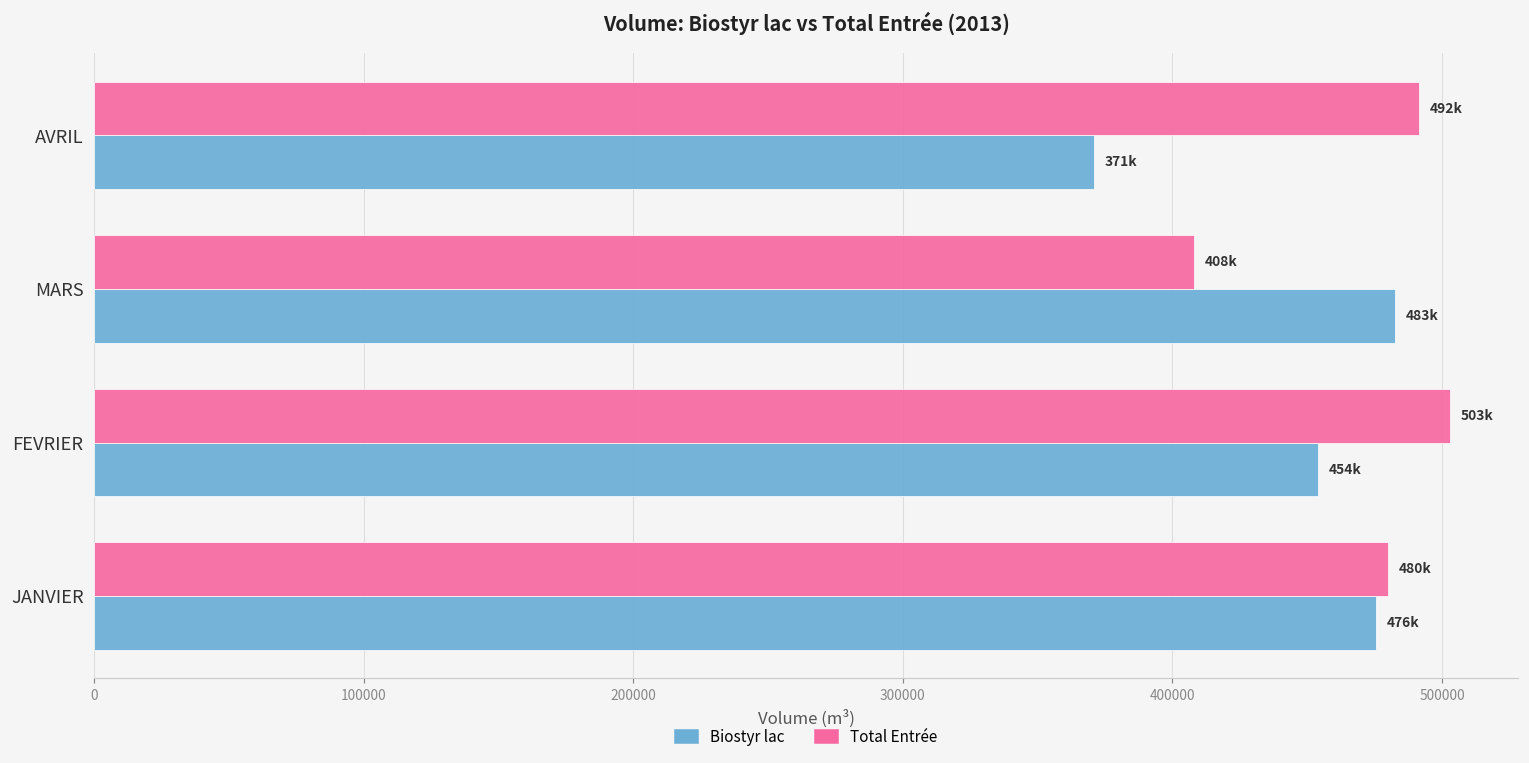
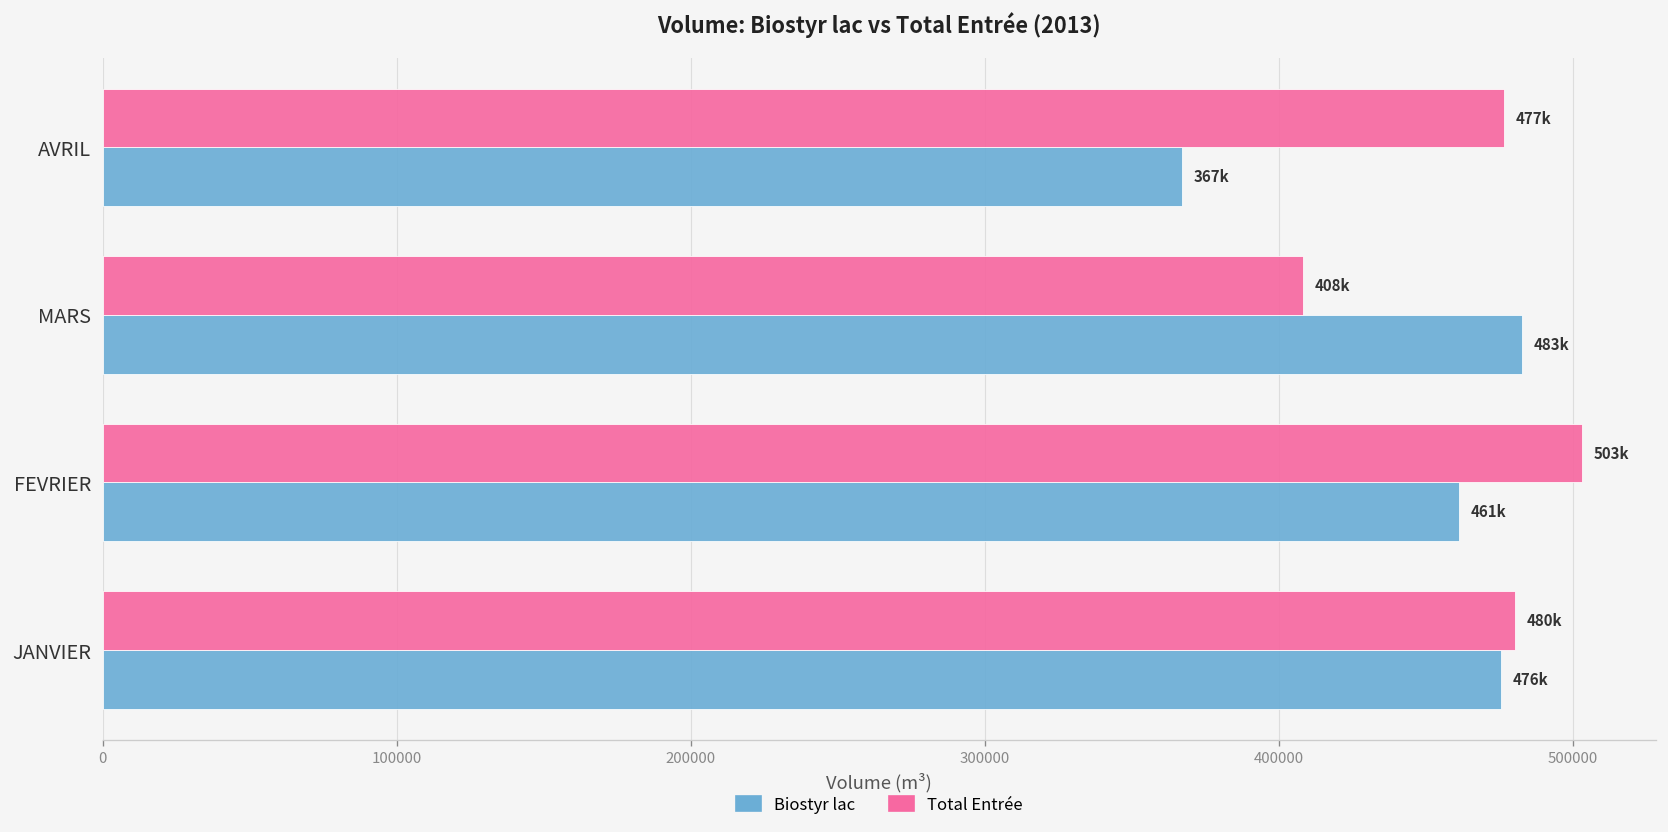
Total Entrée, AVRIL: 492k -> 477k
Biostyr lac, AVRIL: 371k -> 367k
Biostyr lac, FEVRIER: 454k -> 461k
